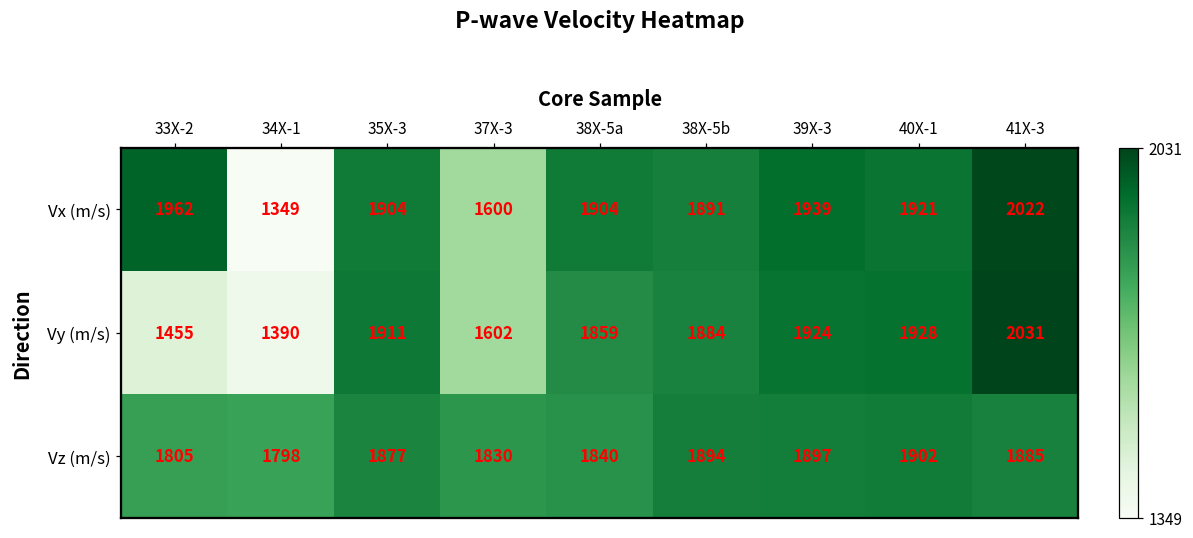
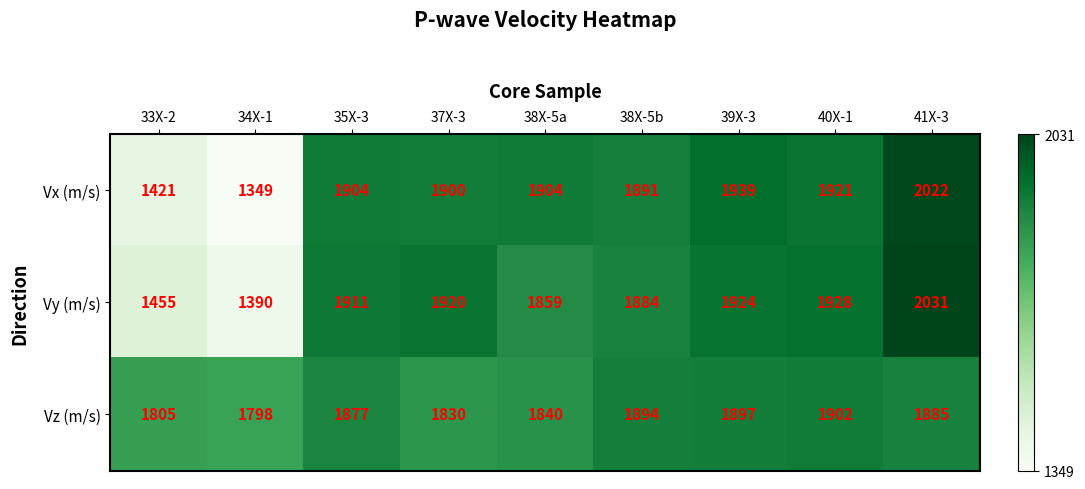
Vx (m/s), 33X-2: 1962 -> 1421
Vx (m/s), 37X-3: 1600 -> 1900
Vy (m/s), 37X-3: 1602 -> 1920
